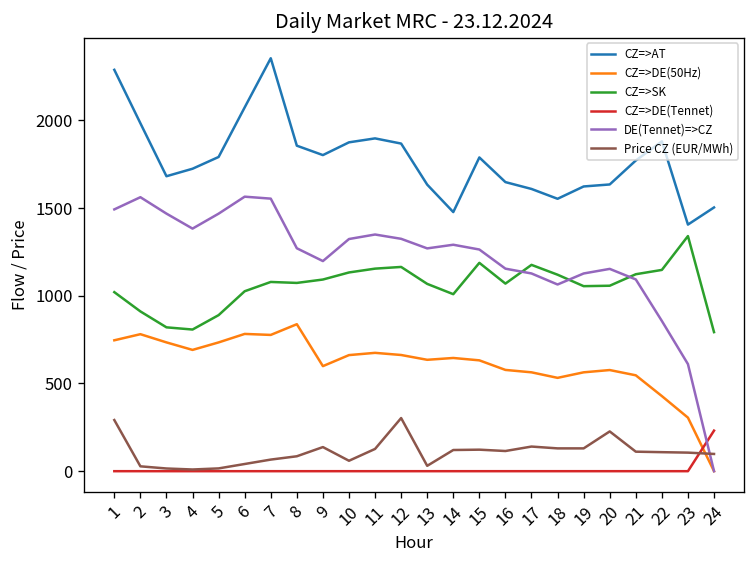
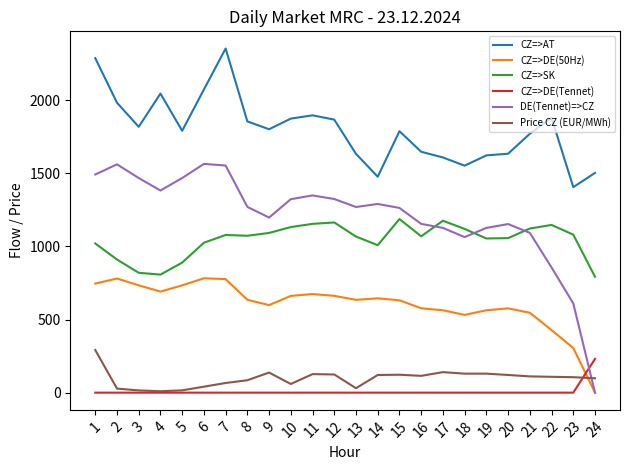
CZ=>AT, 3: 1680 -> 1820
CZ=>AT, 4: 1720 -> 2050
CZ=>DE(50Hz), 8: 840 -> 640
Price CZ (EUR/MWh), 12: 300 -> 120
Price CZ (EUR/MWh), 20: 230 -> 120
CZ=>SK, 23: 1340 -> 1080
